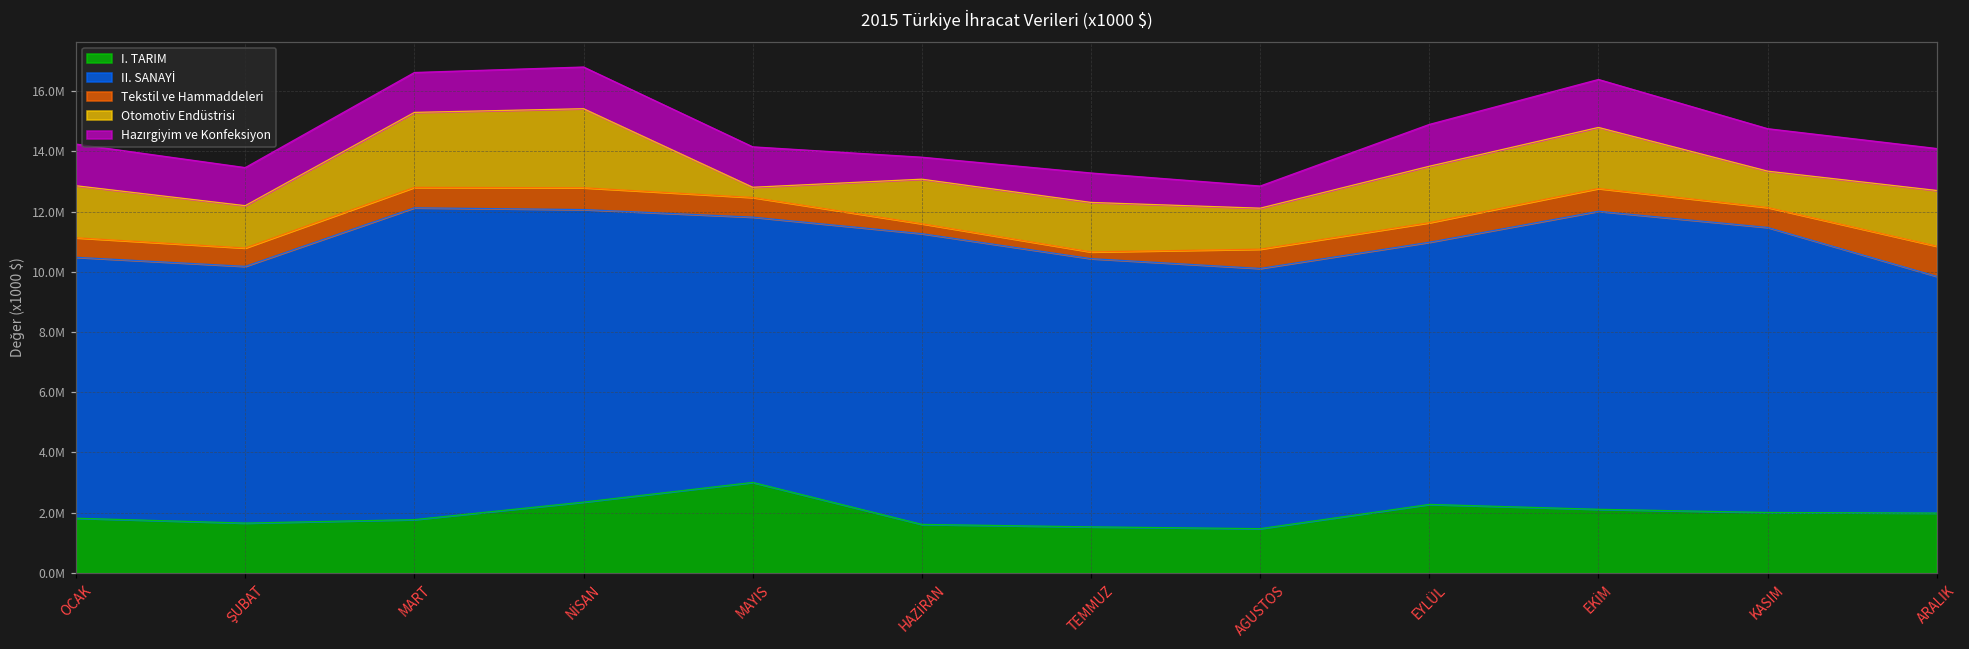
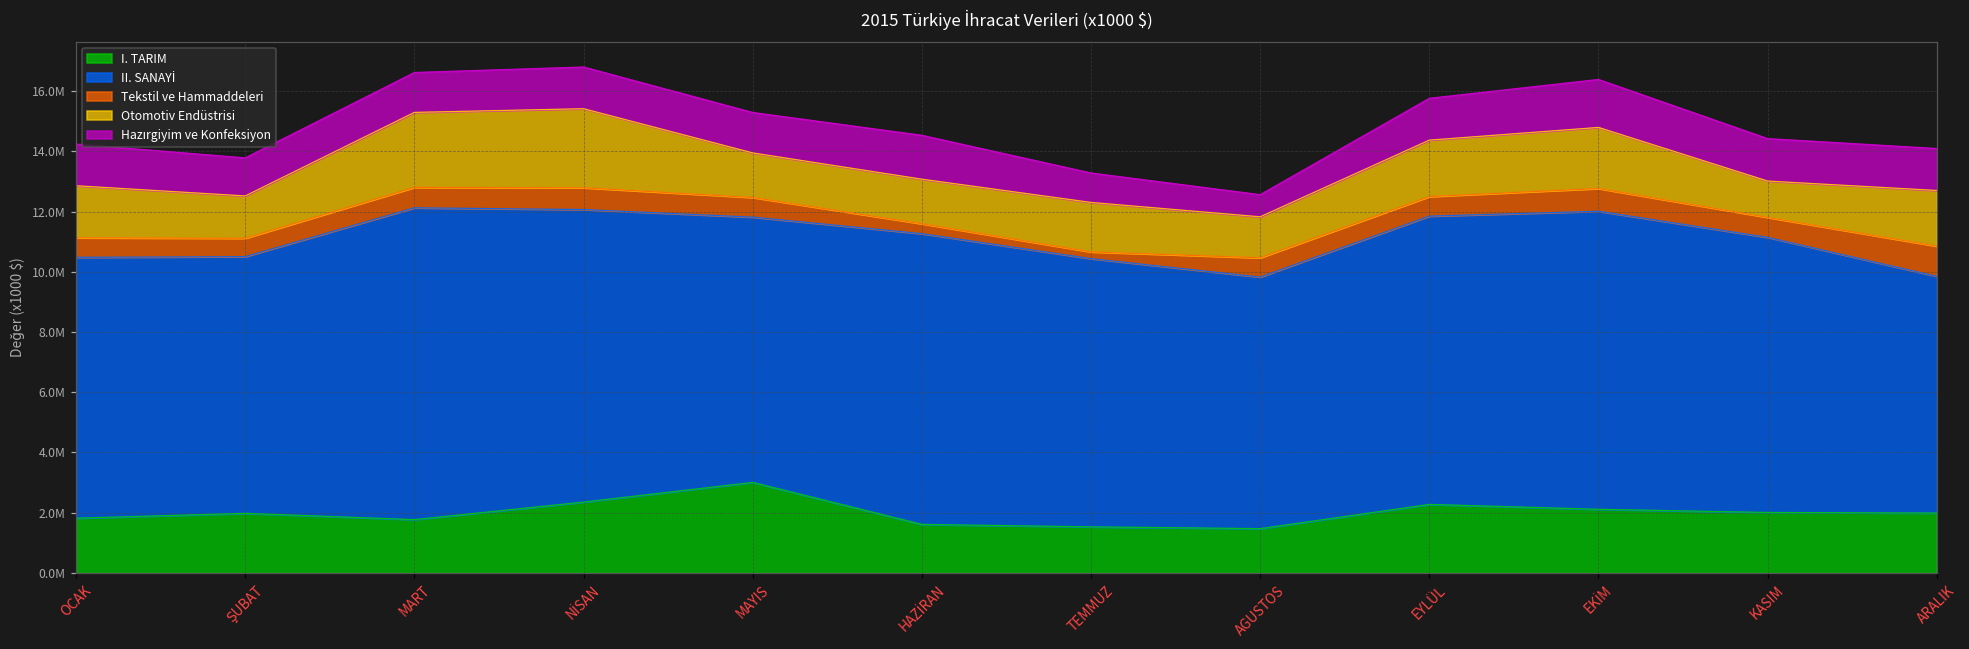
I. TARIM, ŞUBAT: 1700000 -> 2000000
Otomotiv Endüstrisi, MAYIS: 300000 -> 1500000
Hazırgiyim ve Konfeksiyon, HAZİRAN: 700000 -> 1500000
II. SANAYİ, AGUSTOS: 8600000 -> 8400000
II. SANAYİ, EYLÜL: 8700000 -> 9600000
II. SANAYİ, KASIM: 9500000 -> 9100000
